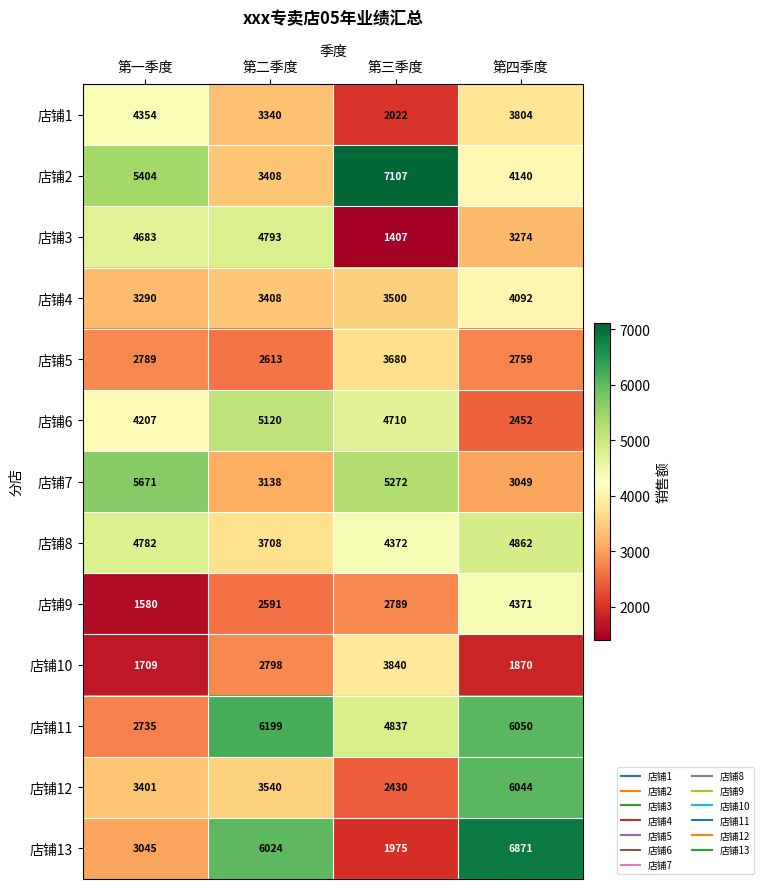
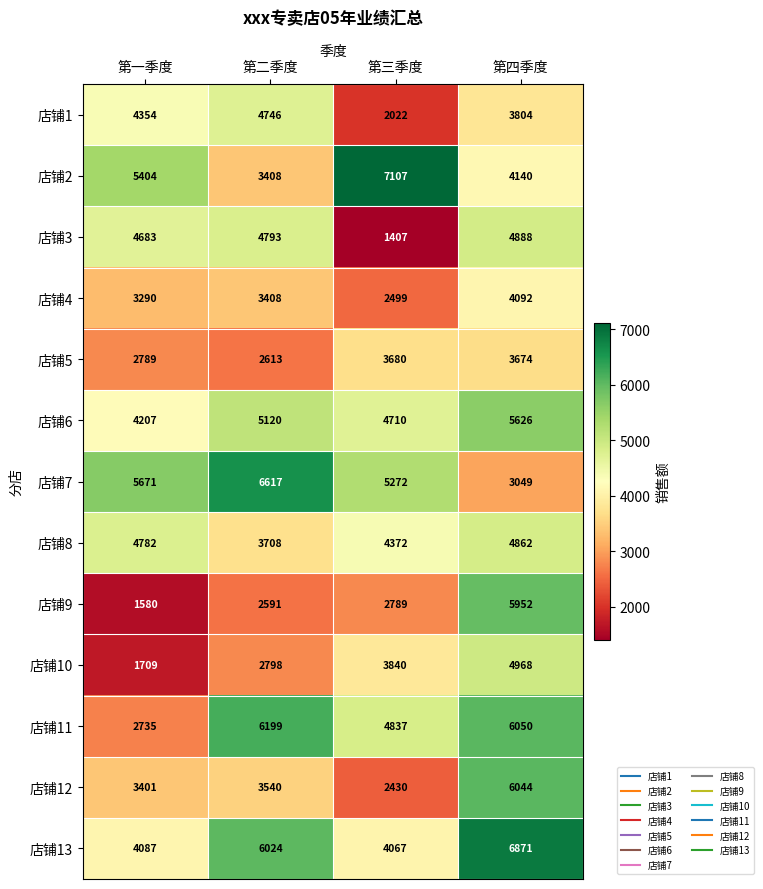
店铺1, 第二季度: 3340 -> 4746
店铺3, 第四季度: 3274 -> 4888
店铺4, 第三季度: 3500 -> 2499
店铺5, 第四季度: 2759 -> 3674
店铺6, 第四季度: 2452 -> 5626
店铺7, 第二季度: 3138 -> 6617
店铺9, 第四季度: 4371 -> 5952
店铺10, 第四季度: 1870 -> 4968
店铺13, 第一季度: 3045 -> 4087
店铺13, 第三季度: 1975 -> 4067
